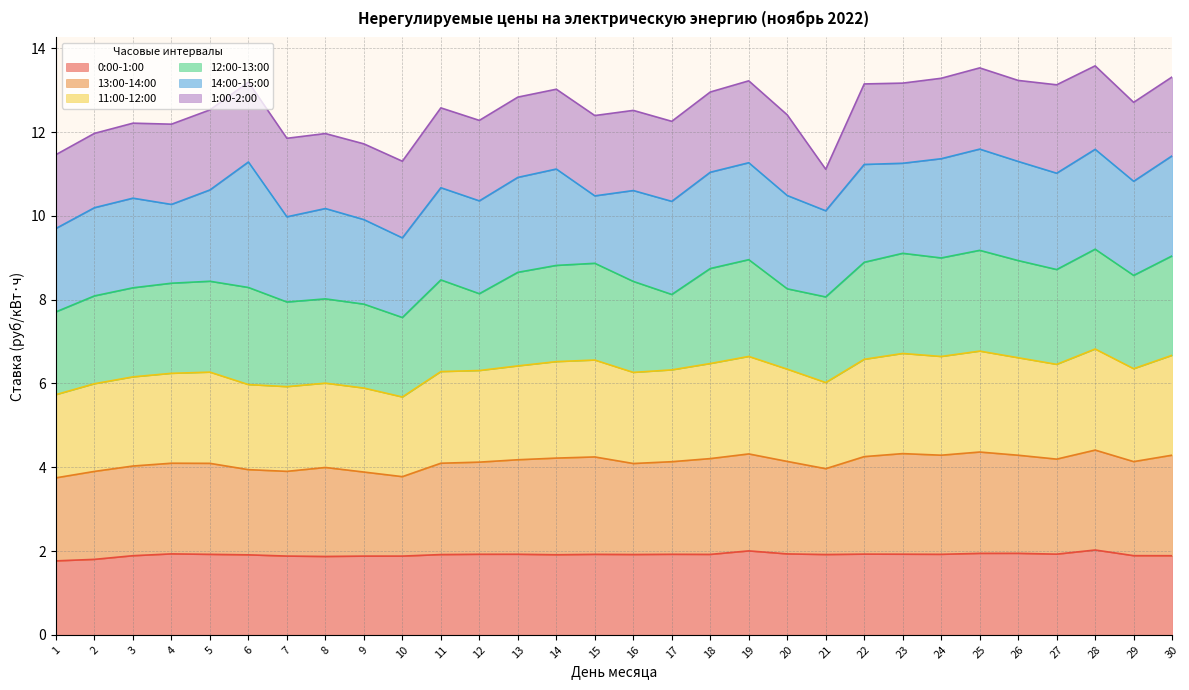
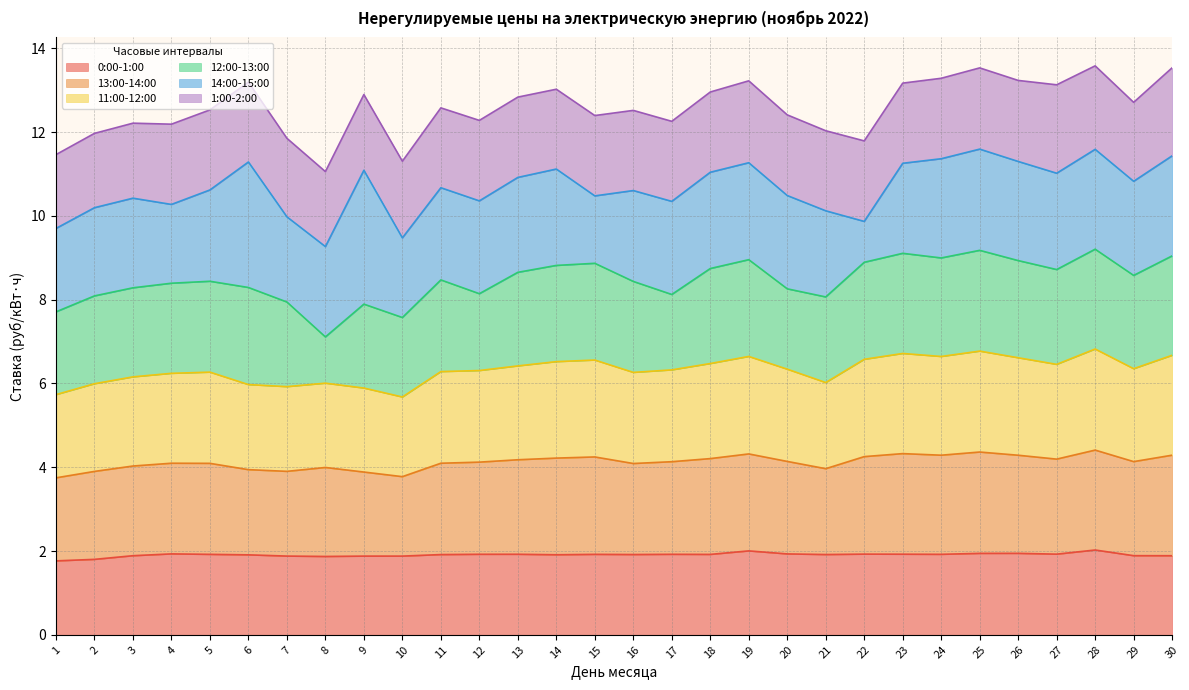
12:00-13:00, 8: 2.0 -> 1.1
14:00-15:00, 9: 2.0 -> 3.2
1:00-2:00, 21: 1.0 -> 1.9
14:00-15:00, 22: 2.3 -> 1.0
1:00-2:00, 30: 1.9 -> 2.1
